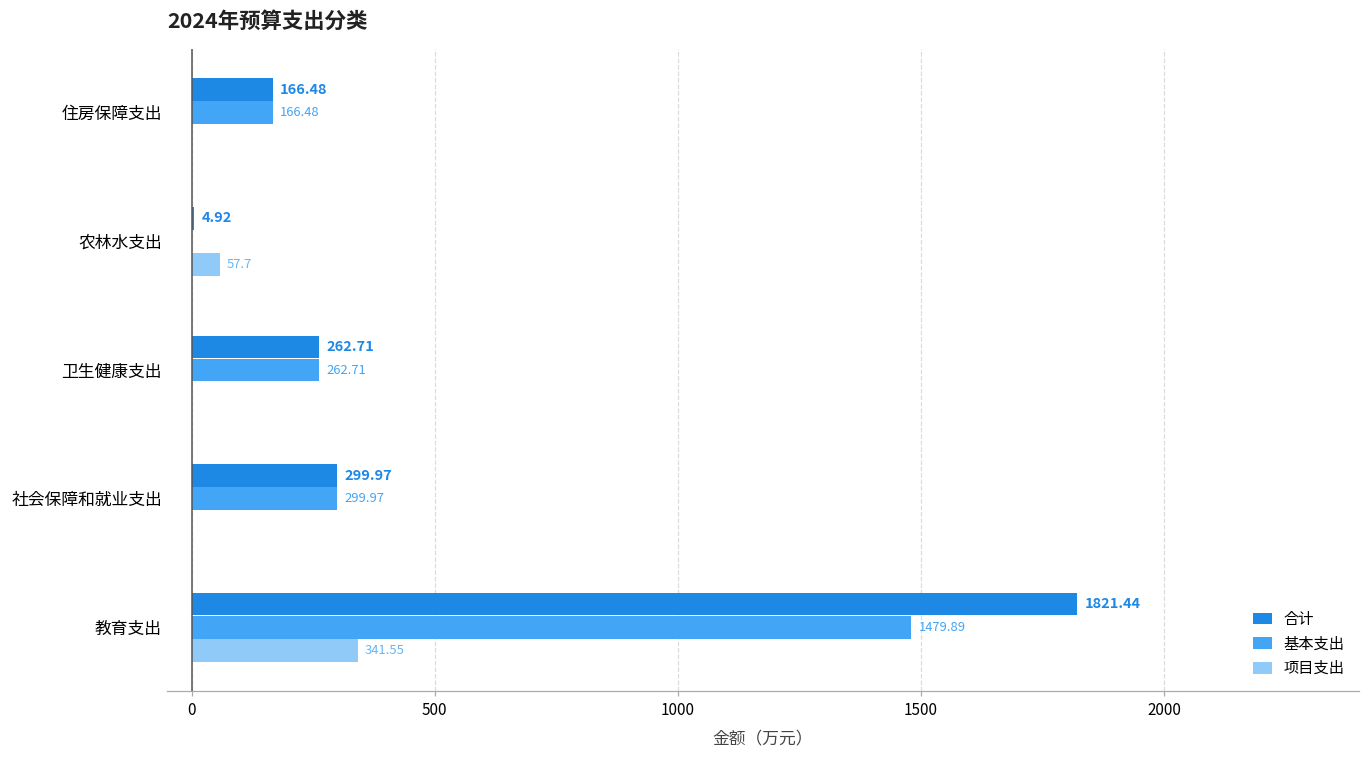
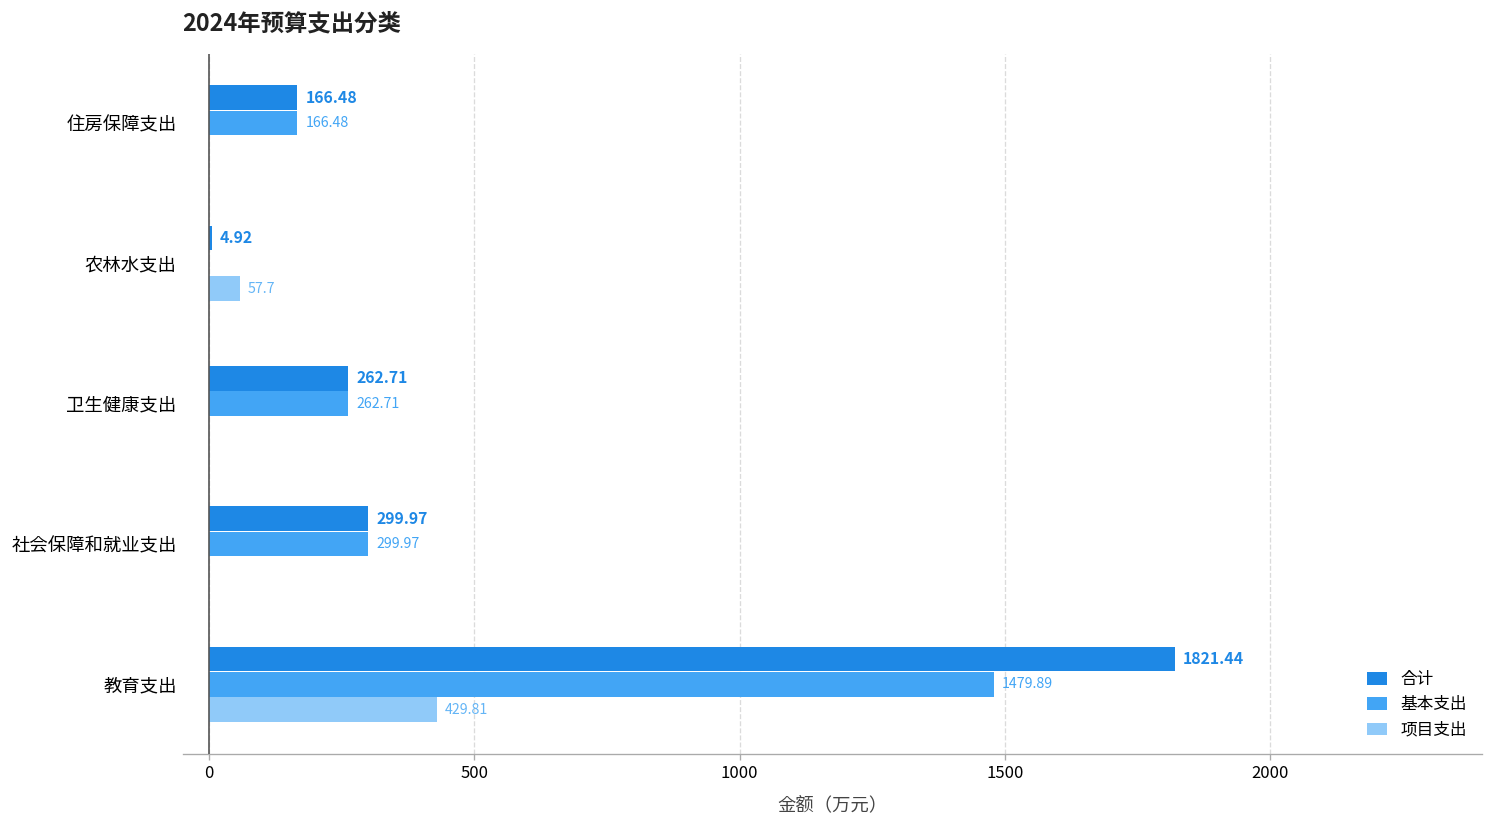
项目支出, 教育支出: 341.55 -> 429.81
